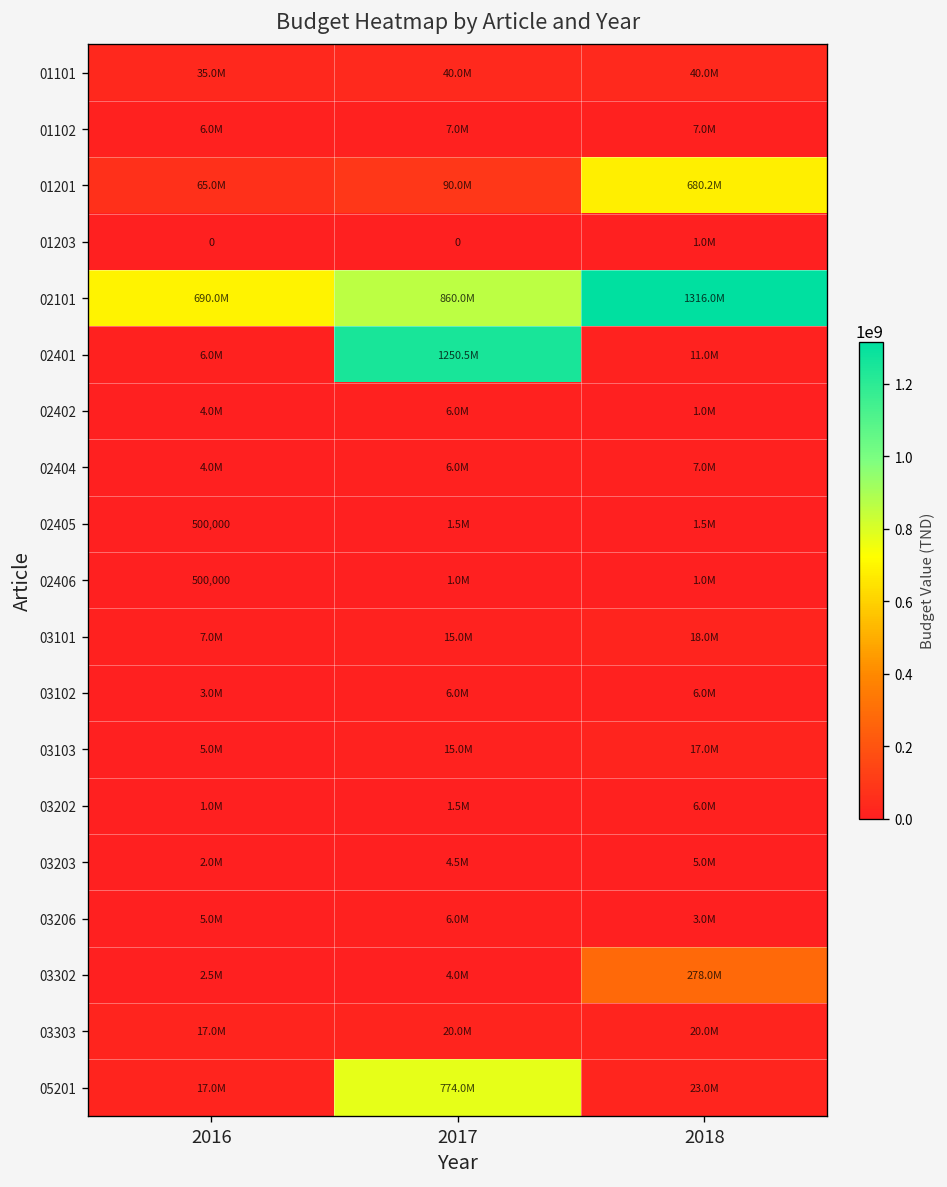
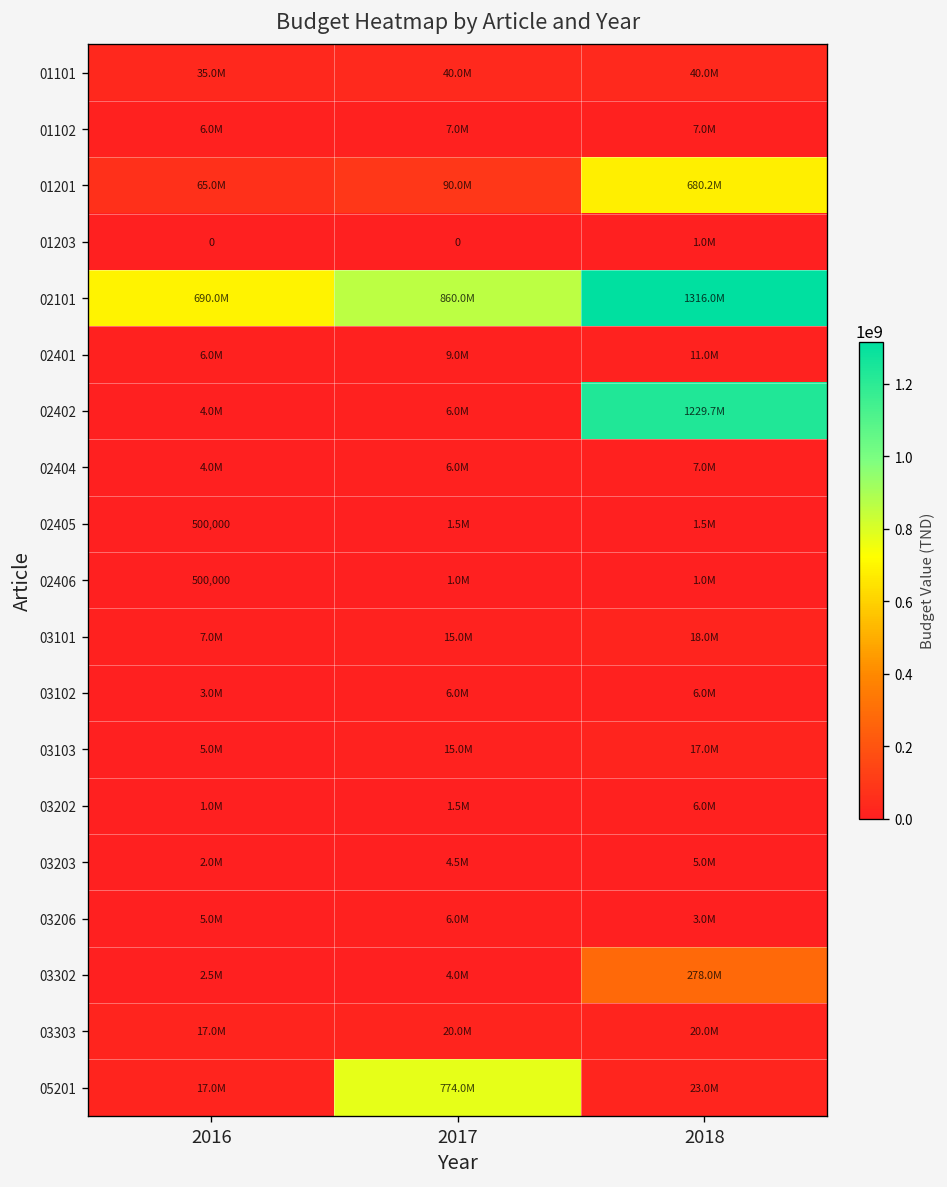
02401, 2017: 1250.5M -> 9.0M
02402, 2018: 1.0M -> 1229.7M
